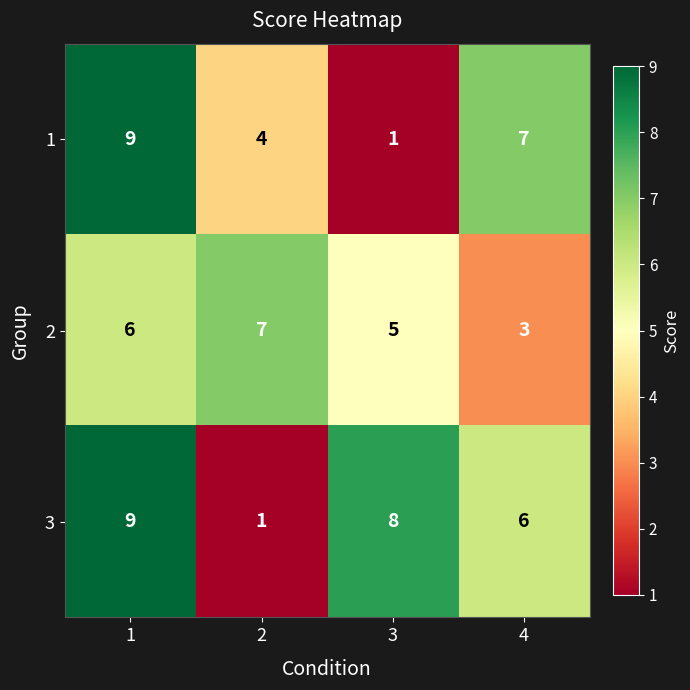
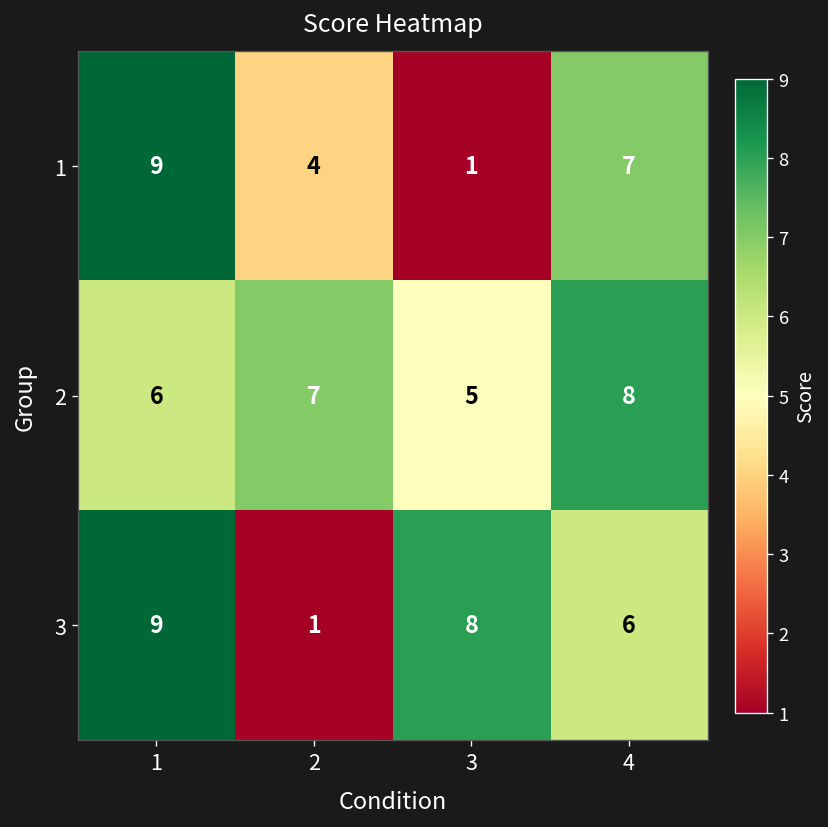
2, 4: 3 -> 8
